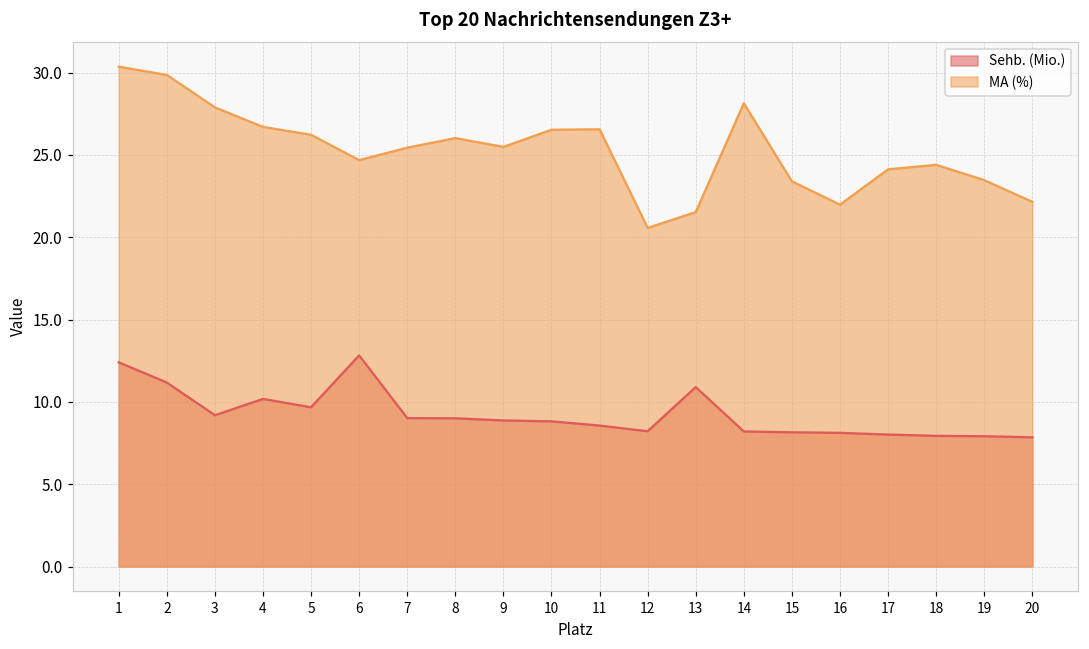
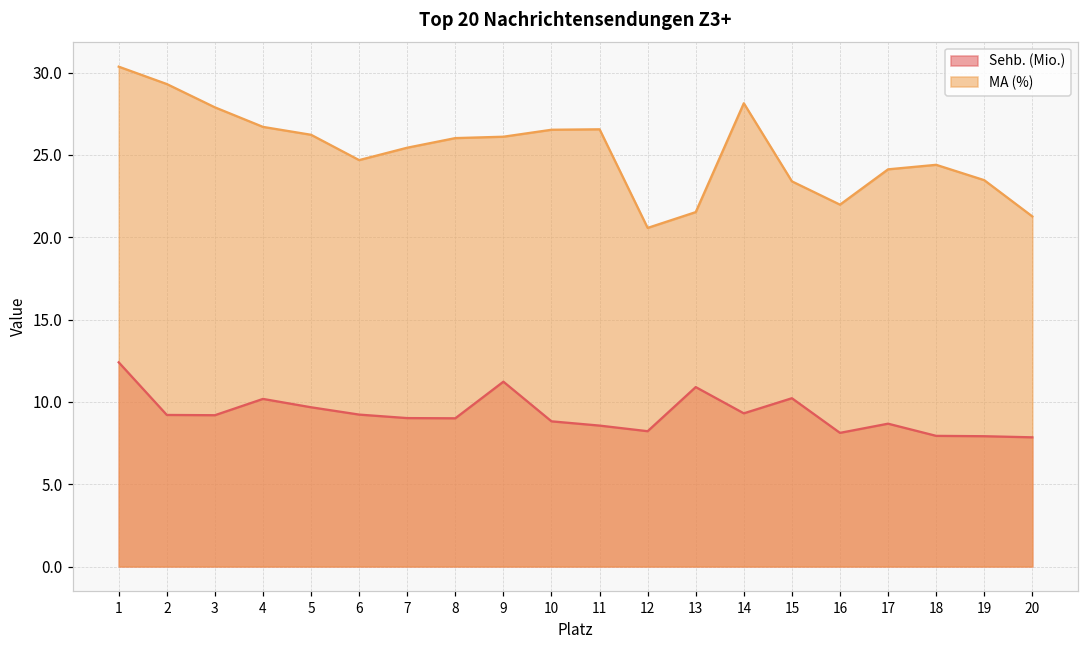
Sehb. (Mio.), 2: 11.2 -> 9.2
MA (%), 2: 29.9 -> 29.3
Sehb. (Mio.), 6: 12.8 -> 9.2
Sehb. (Mio.), 9: 8.9 -> 11.2
MA (%), 9: 25.5 -> 26.1
Sehb. (Mio.), 14: 8.2 -> 9.3
Sehb. (Mio.), 15: 8.2 -> 10.2
Sehb. (Mio.), 17: 8.0 -> 8.7
MA (%), 20: 22.2 -> 21.3
